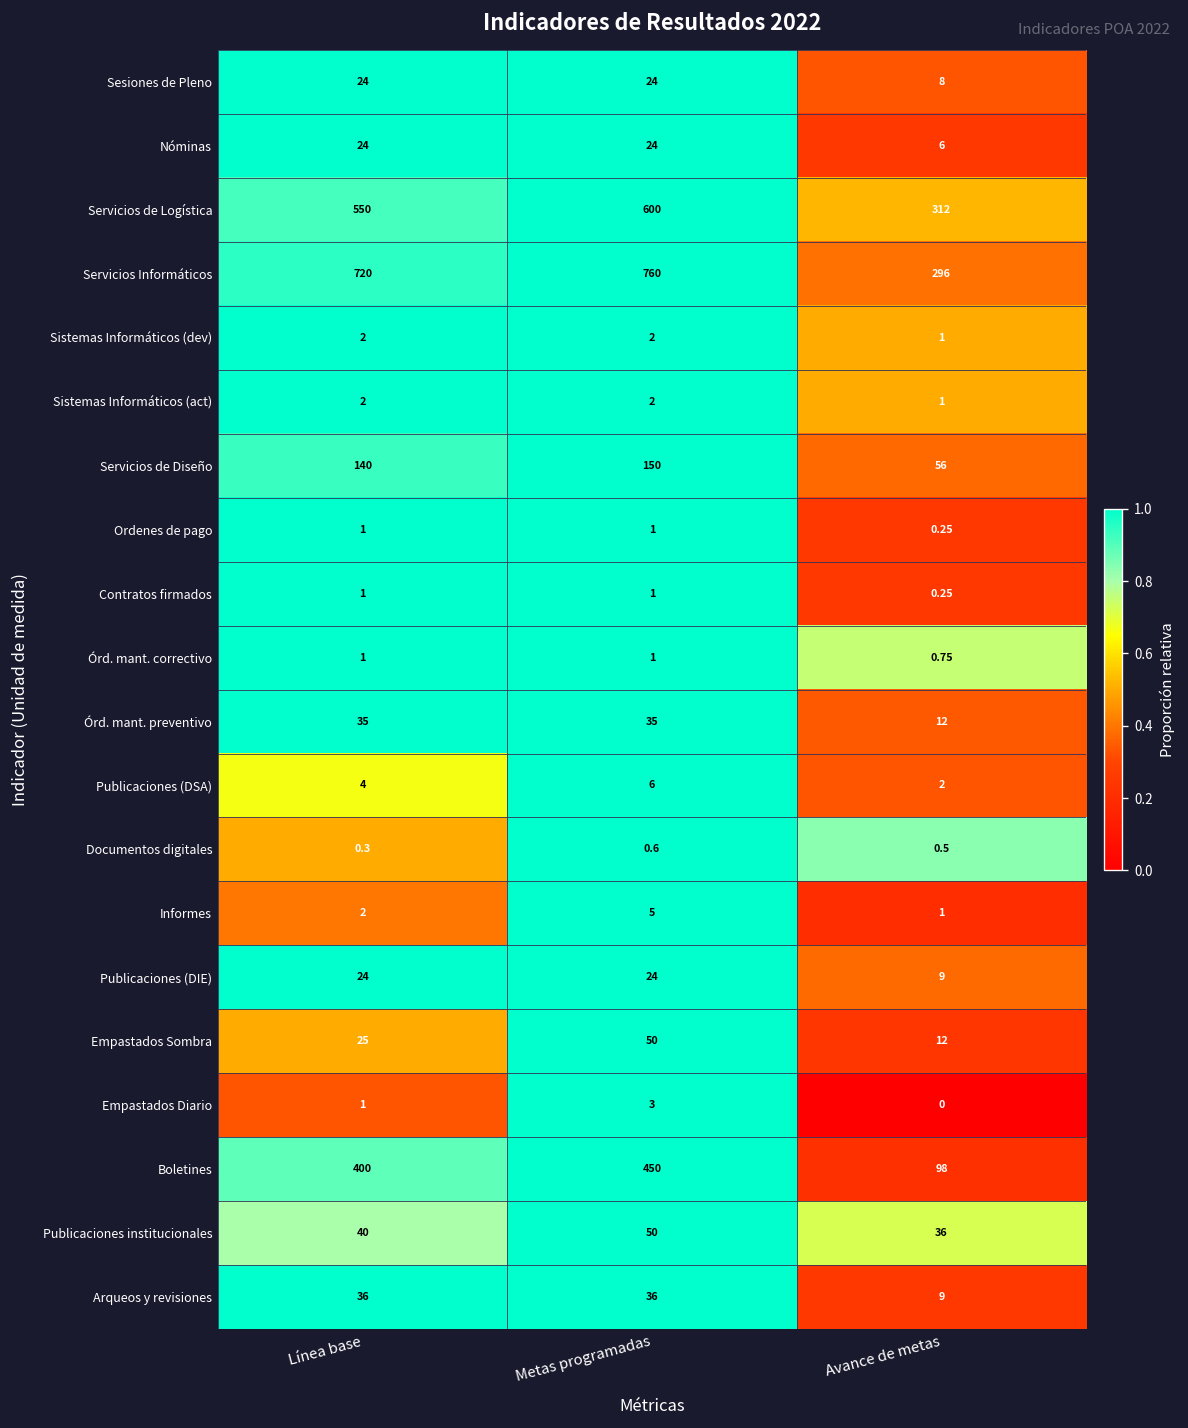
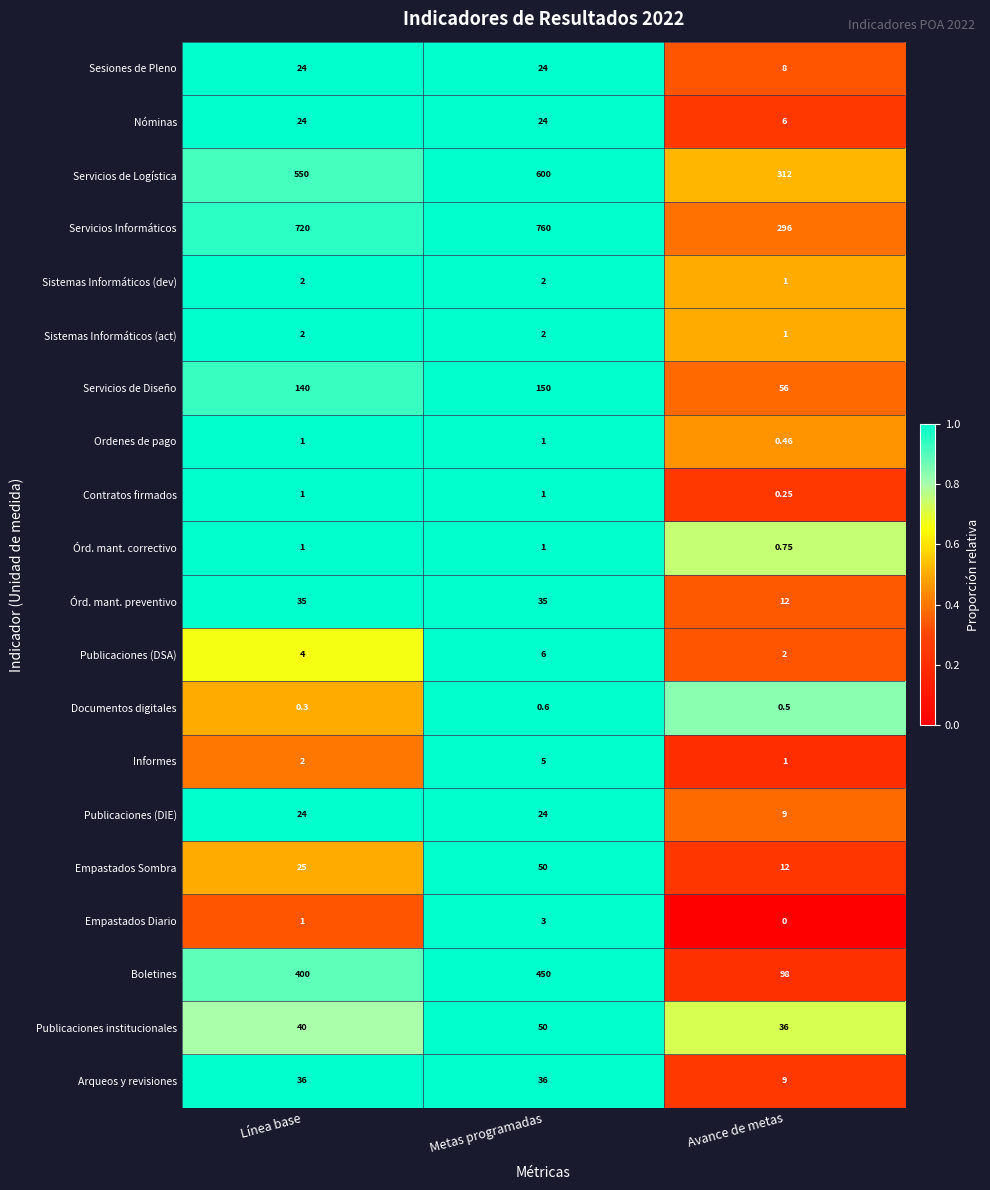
Ordenes de pago, Avance de metas: 0.25 -> 0.46
